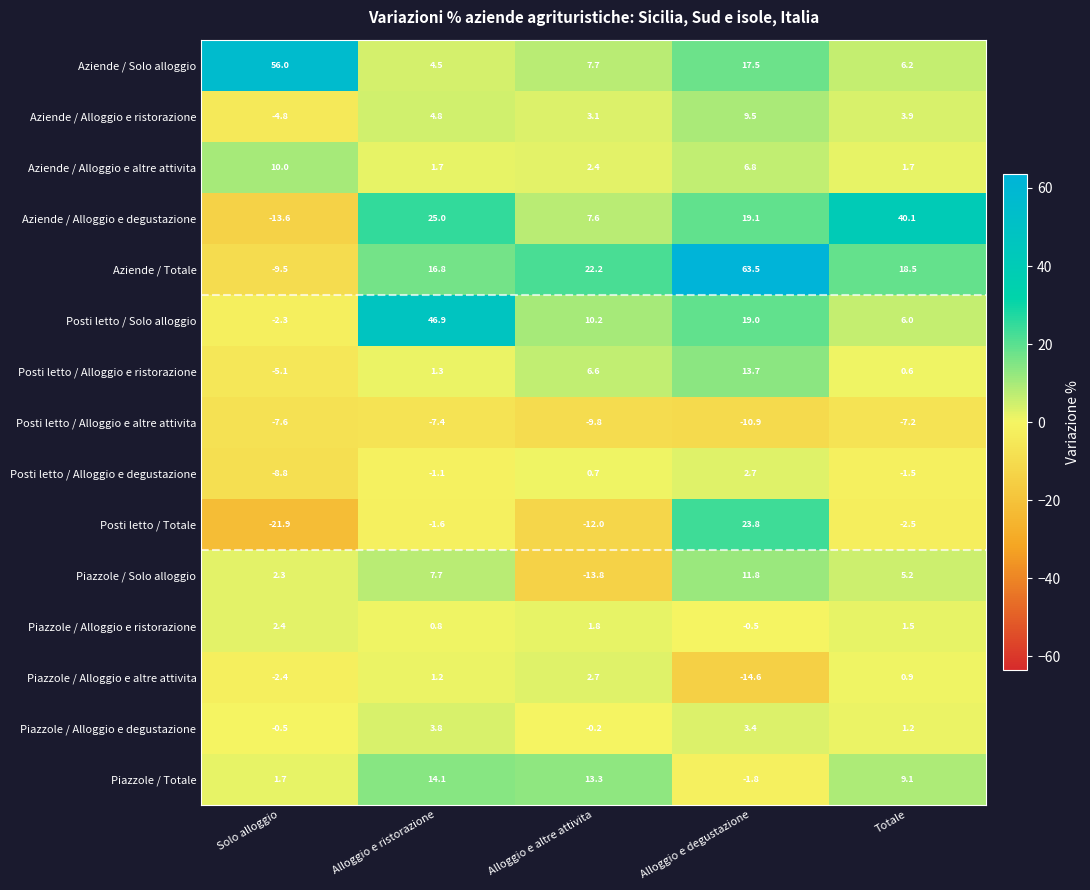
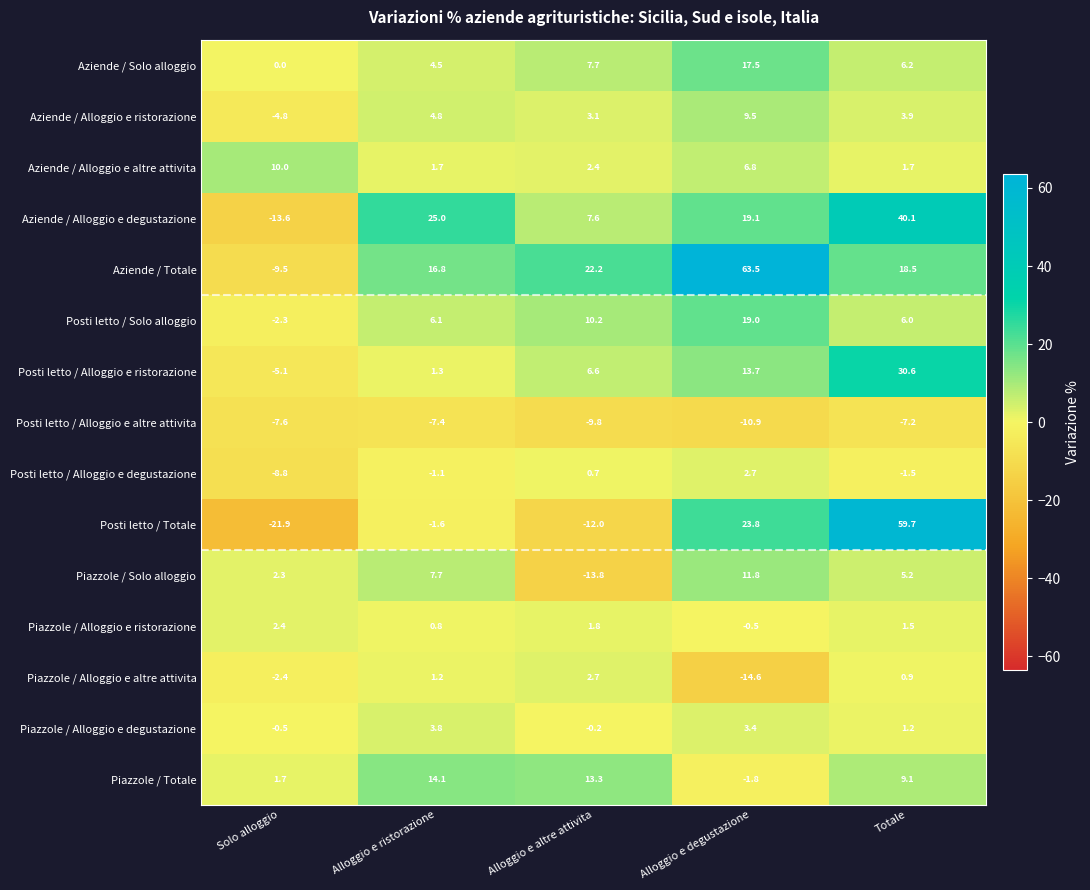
Aziende / Solo alloggio, Solo alloggio: 56.0 -> 0.0
Posti letto / Solo alloggio, Alloggio e ristorazione: 46.9 -> 6.1
Posti letto / Alloggio e ristorazione, Totale: 0.6 -> 30.6
Posti letto / Totale, Totale: -2.5 -> 59.7
